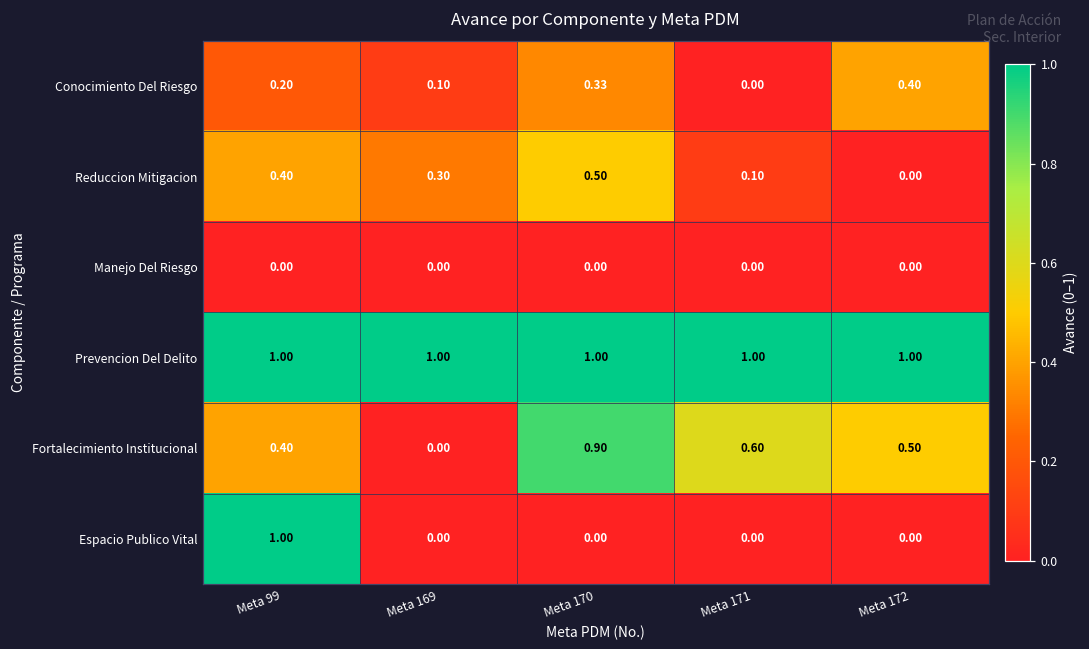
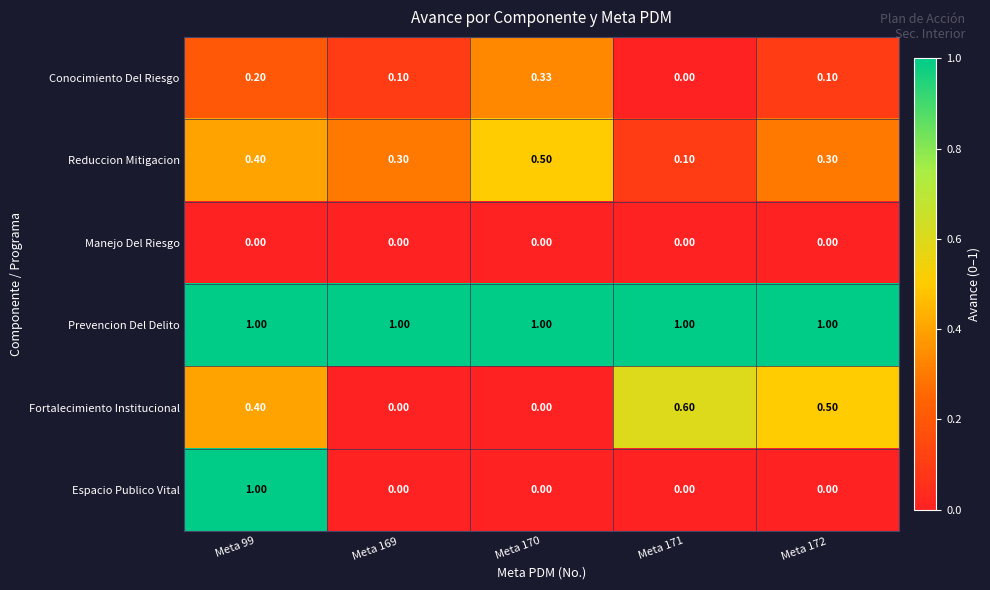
Conocimiento Del Riesgo, Meta 172: 0.40 -> 0.10
Reduccion Mitigacion, Meta 172: 0.00 -> 0.30
Fortalecimiento Institucional, Meta 170: 0.90 -> 0.00
